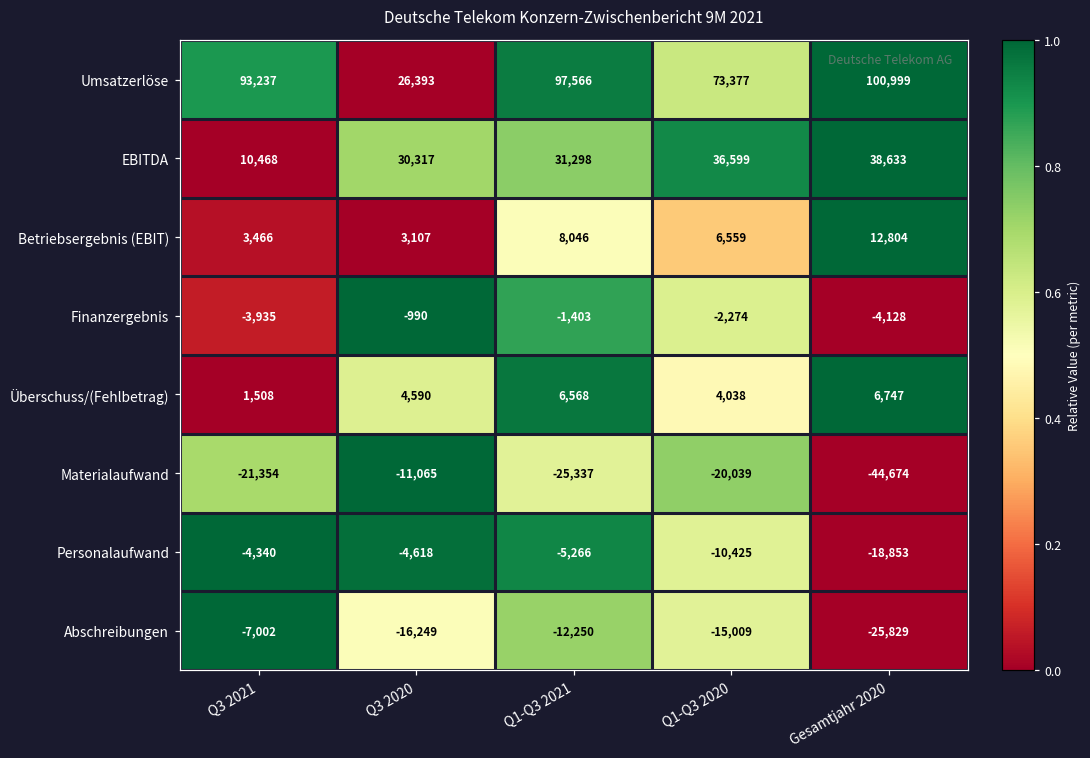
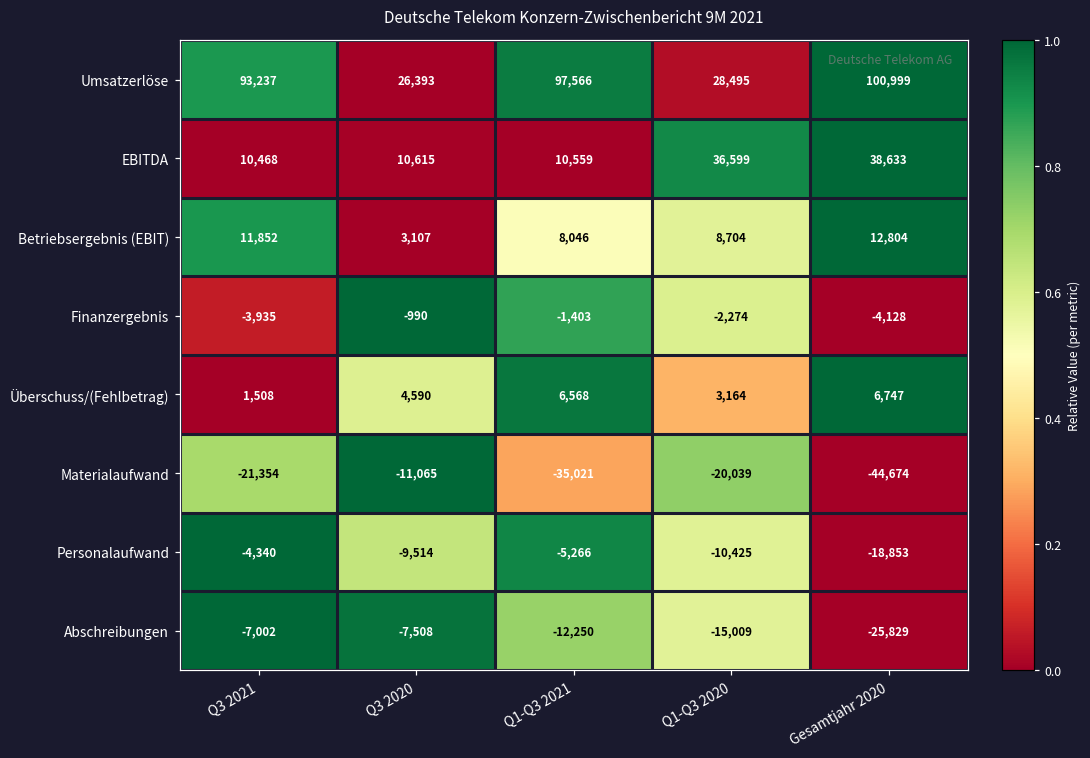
Umsatzerlöse, Q1-Q3 2020: 73,377 -> 28,495
EBITDA, Q3 2020: 30,317 -> 10,615
EBITDA, Q1-Q3 2021: 31,298 -> 10,559
Betriebsergebnis (EBIT), Q3 2021: 3,466 -> 11,852
Betriebsergebnis (EBIT), Q1-Q3 2020: 6,559 -> 8,704
Überschuss/(Fehlbetrag), Q1-Q3 2020: 4,038 -> 3,164
Materialaufwand, Q1-Q3 2021: -25,337 -> -35,021
Personalaufwand, Q3 2020: -4,618 -> -9,514
Abschreibungen, Q3 2020: -16,249 -> -7,508
